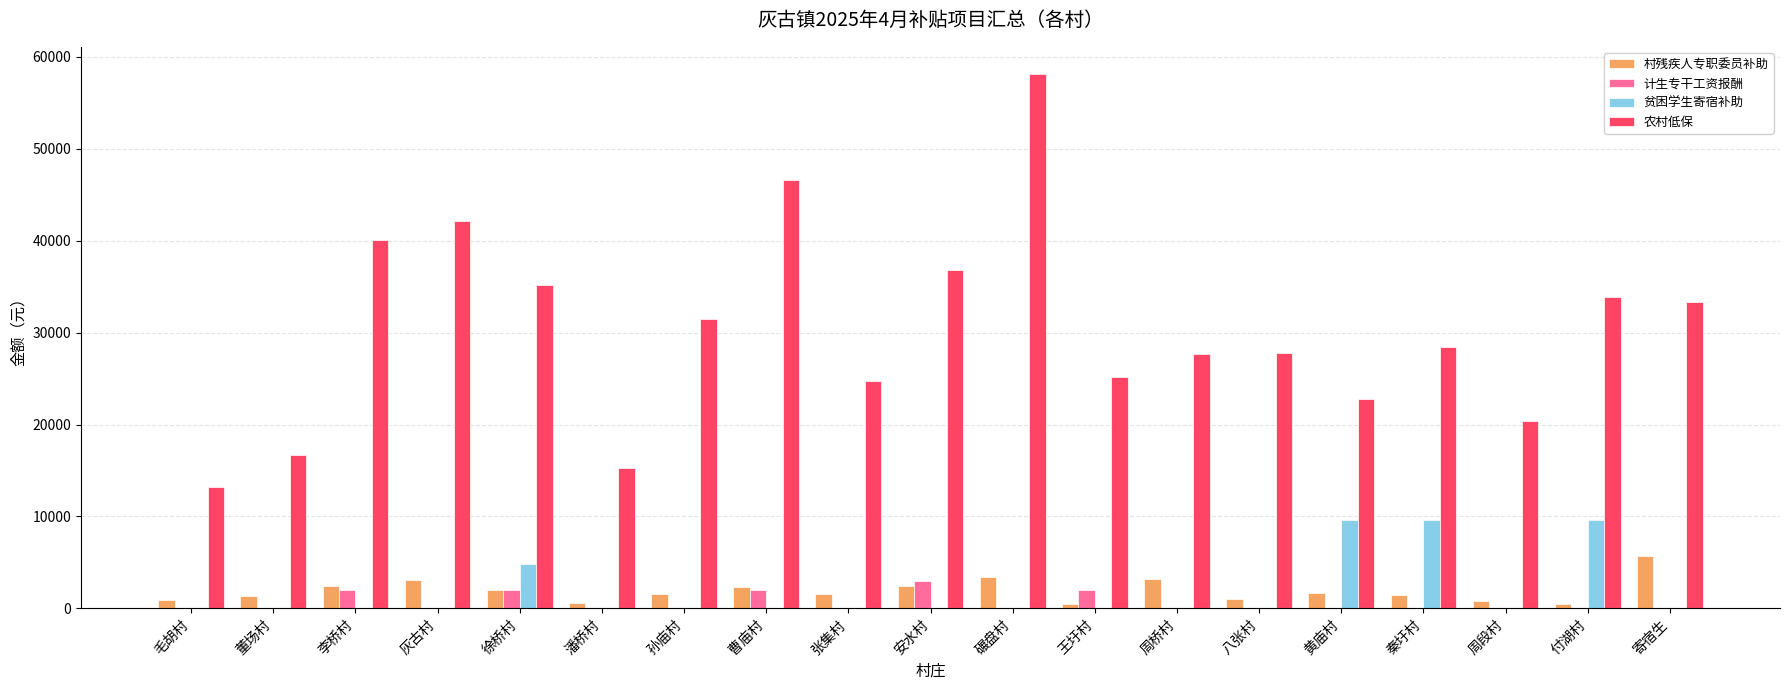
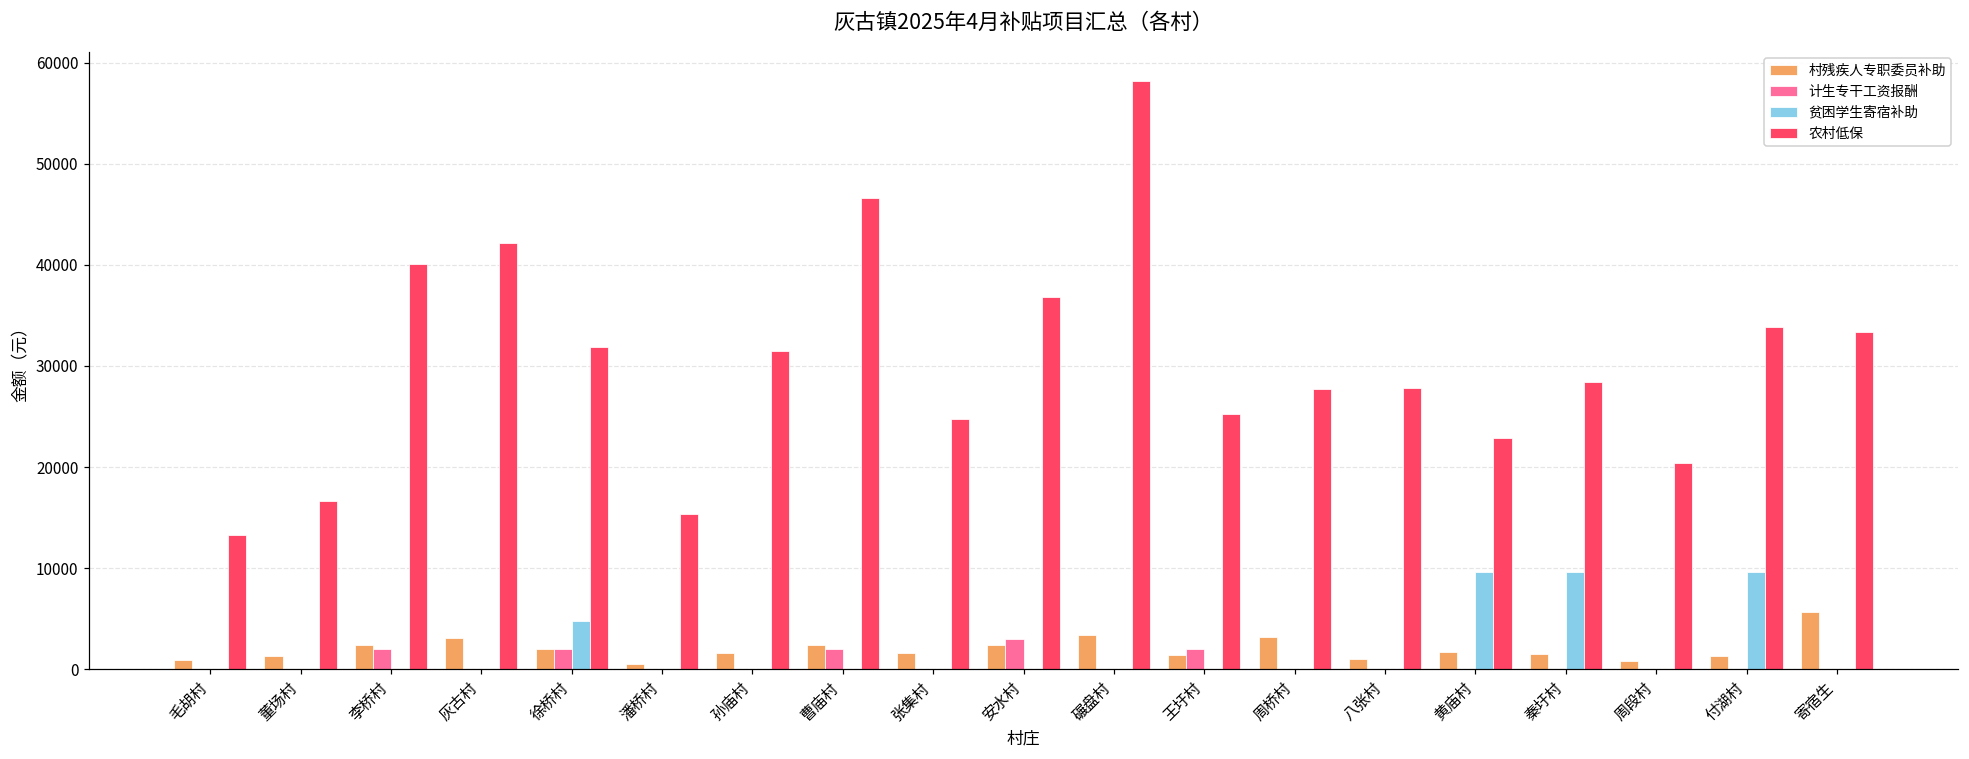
农村低保, 徐桥村: 35000 -> 32000
村残疾人专职委员补助, 王圩村: 500 -> 1400
村残疾人专职委员补助, 付湖村: 0 -> 1000
